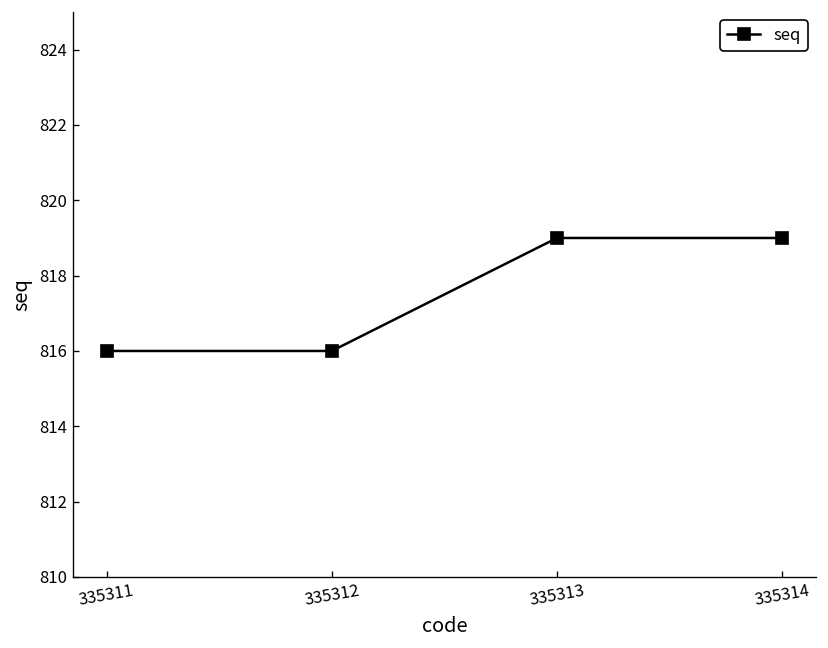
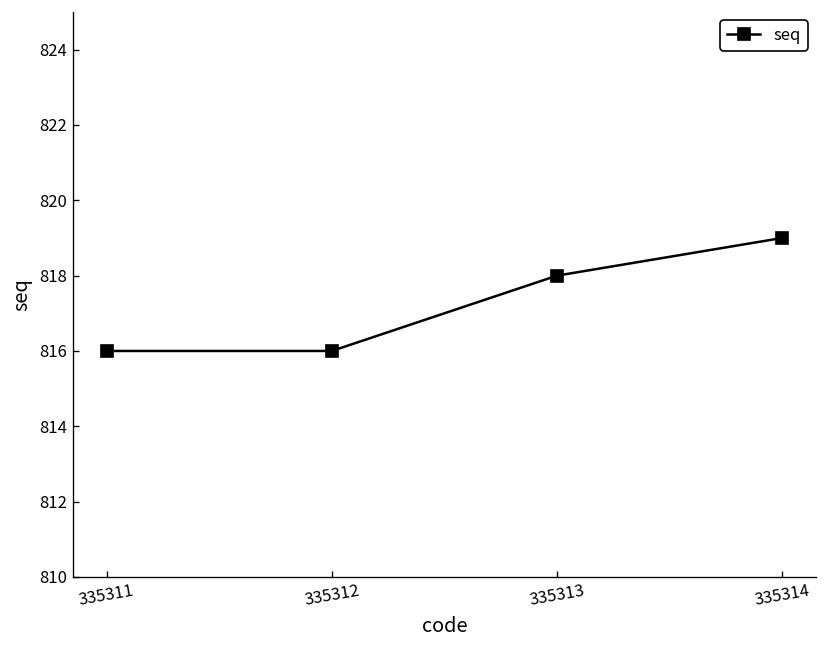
335313: 819 -> 818
